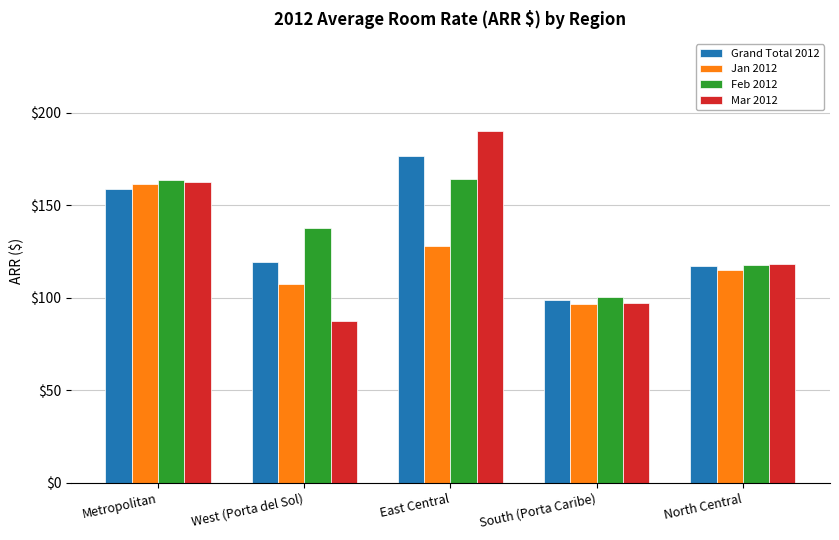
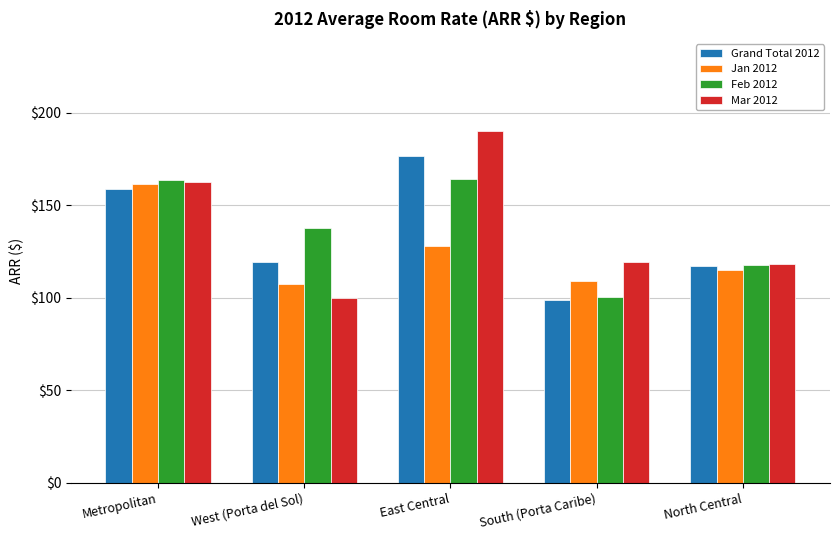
Mar 2012, West (Porta del Sol): $88 -> $100
Jan 2012, South (Porta Caribe): $97 -> $109
Mar 2012, South (Porta Caribe): $97 -> $120
